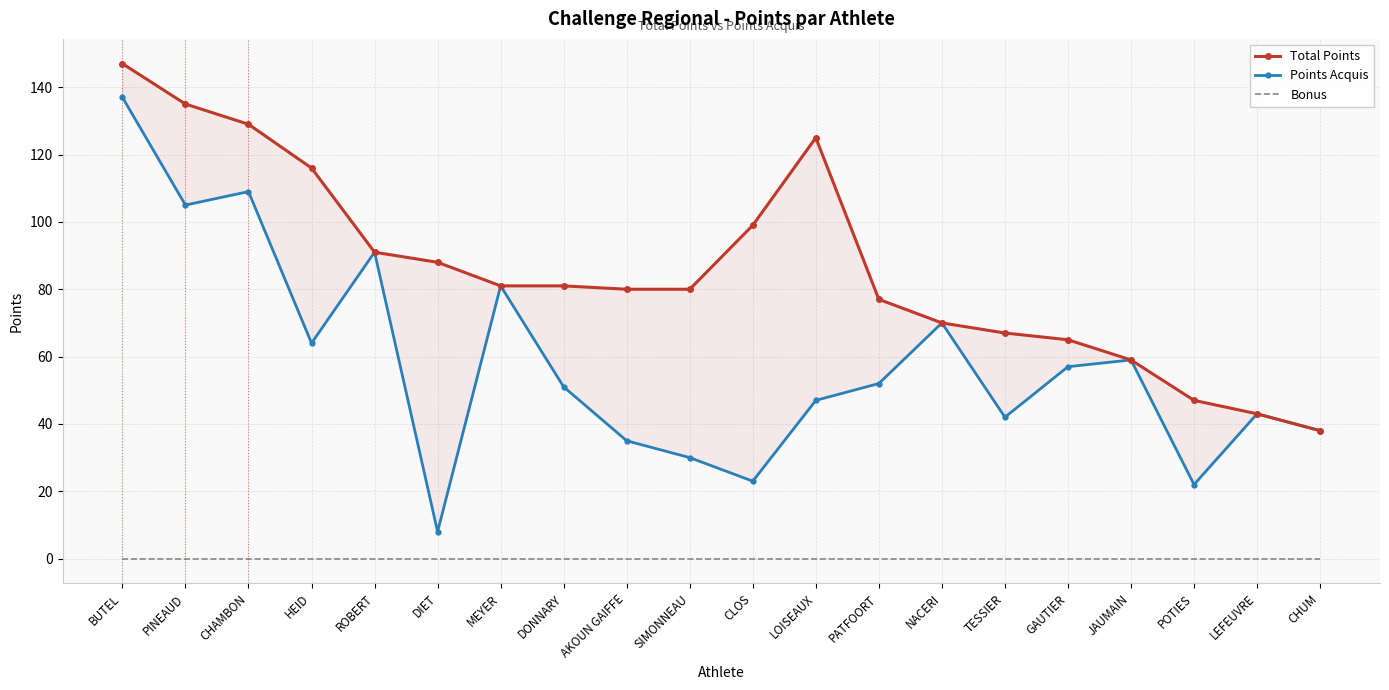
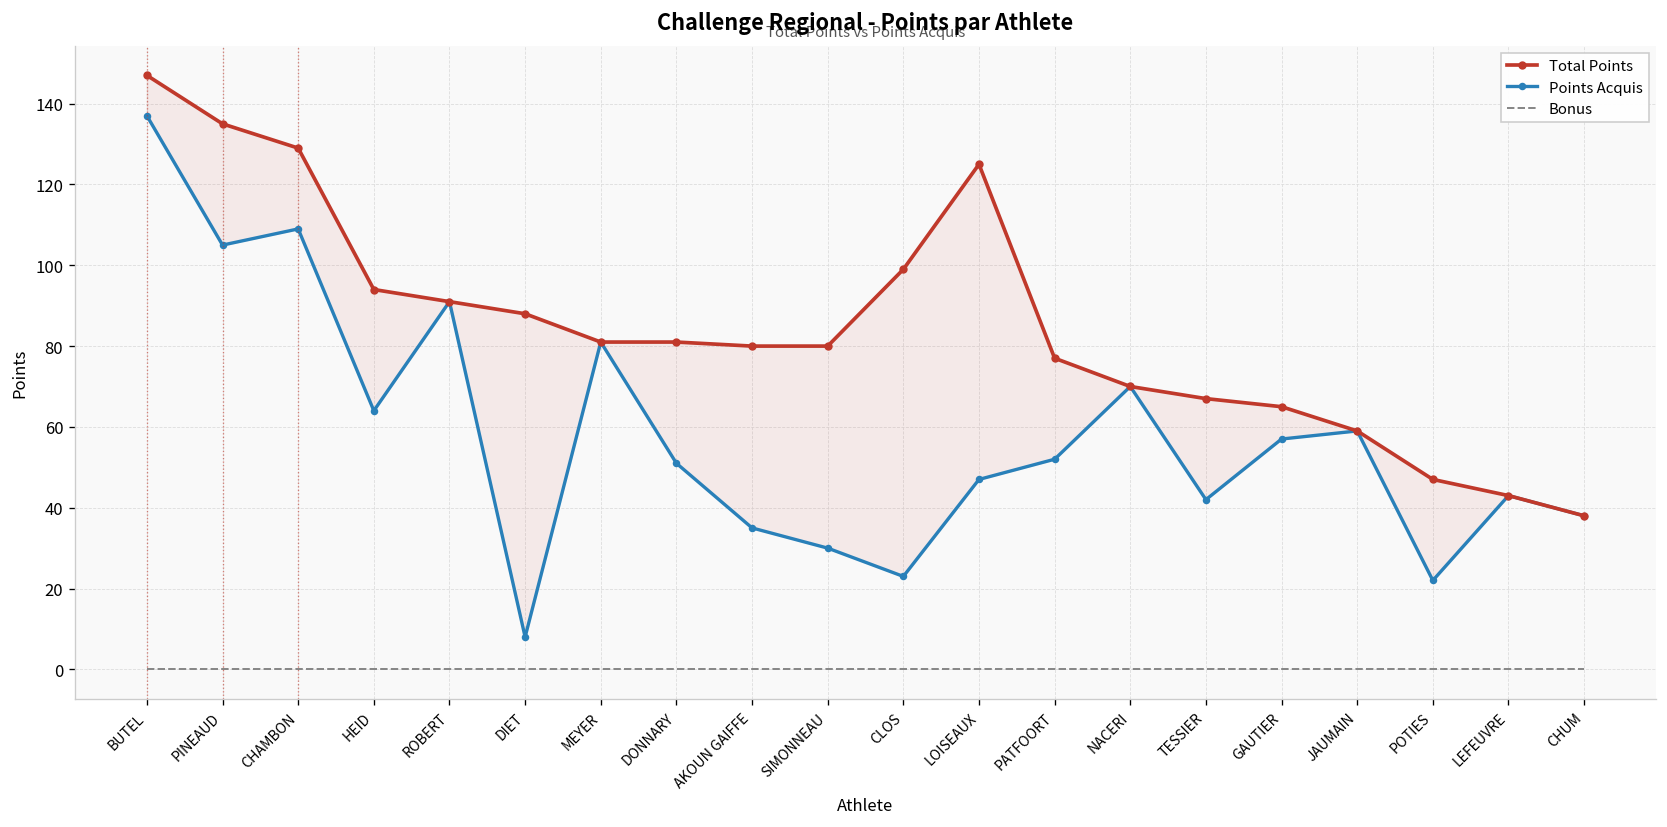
Total Points, HEID: 116 -> 94
